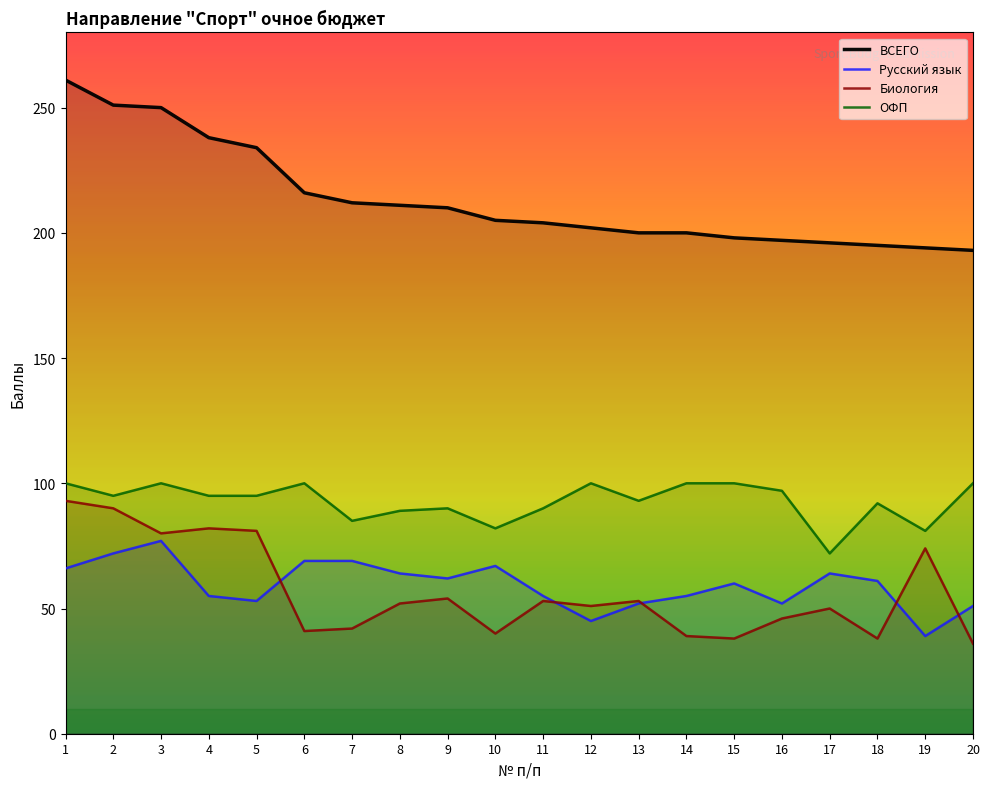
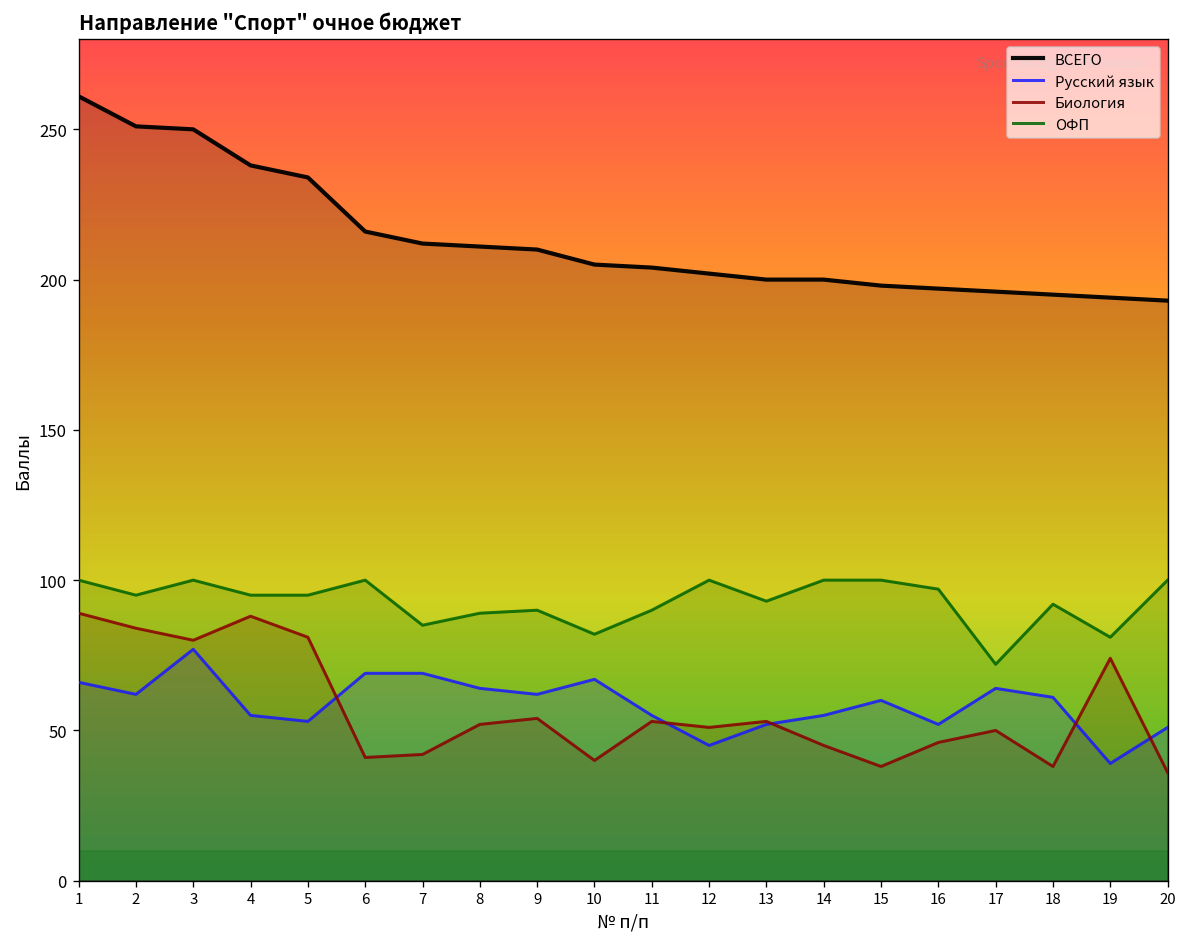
Биология, 1: 93 -> 89
Русский язык, 2: 72 -> 62
Биология, 2: 90 -> 84
Биология, 4: 82 -> 88
Биология, 14: 39 -> 45
